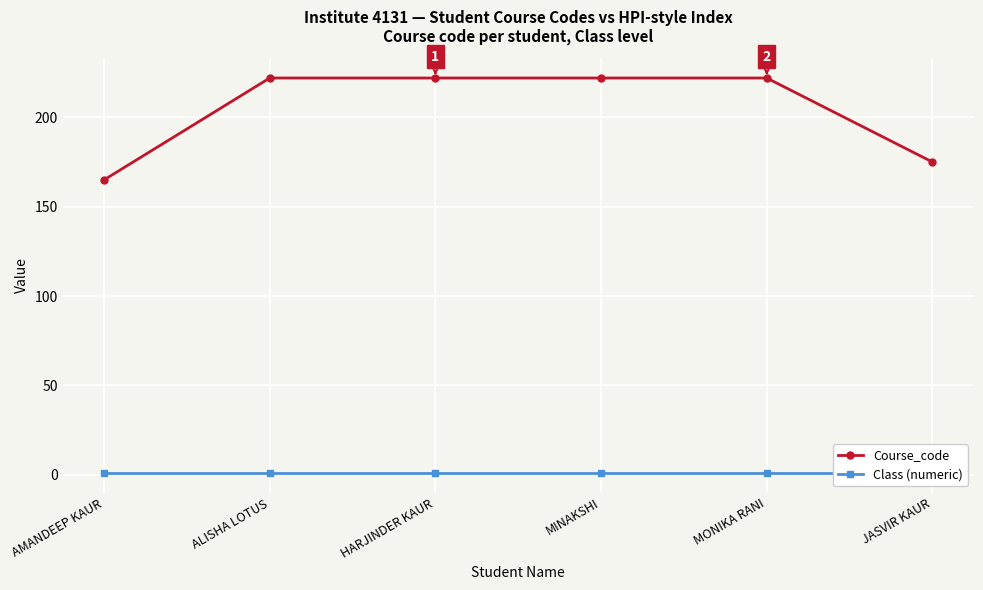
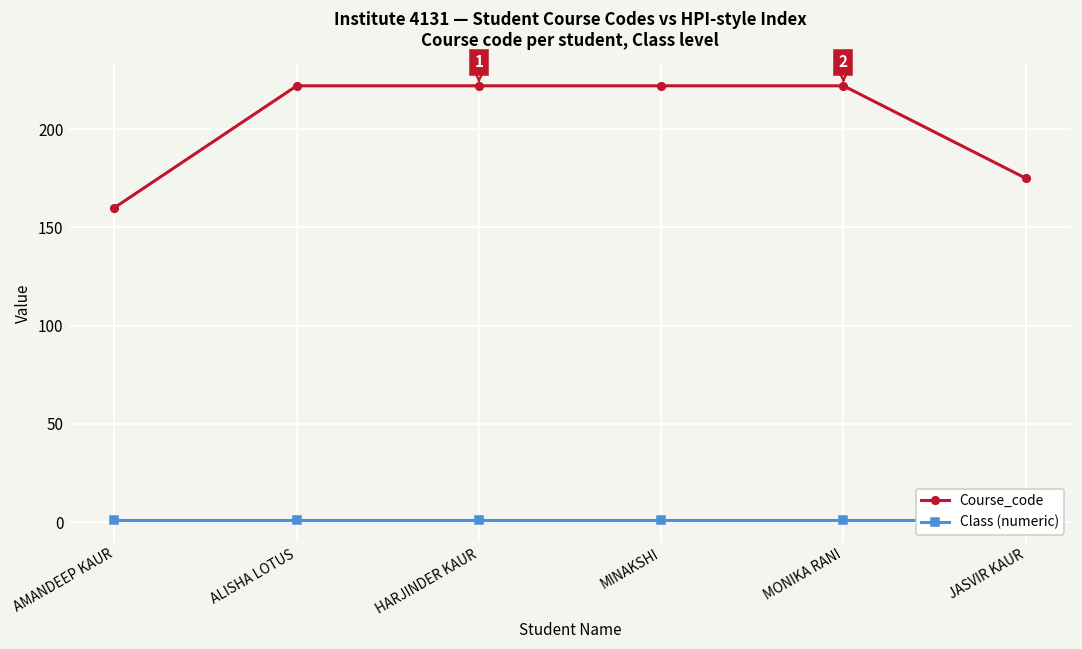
Course_code, AMANDEEP KAUR: 165 -> 160
